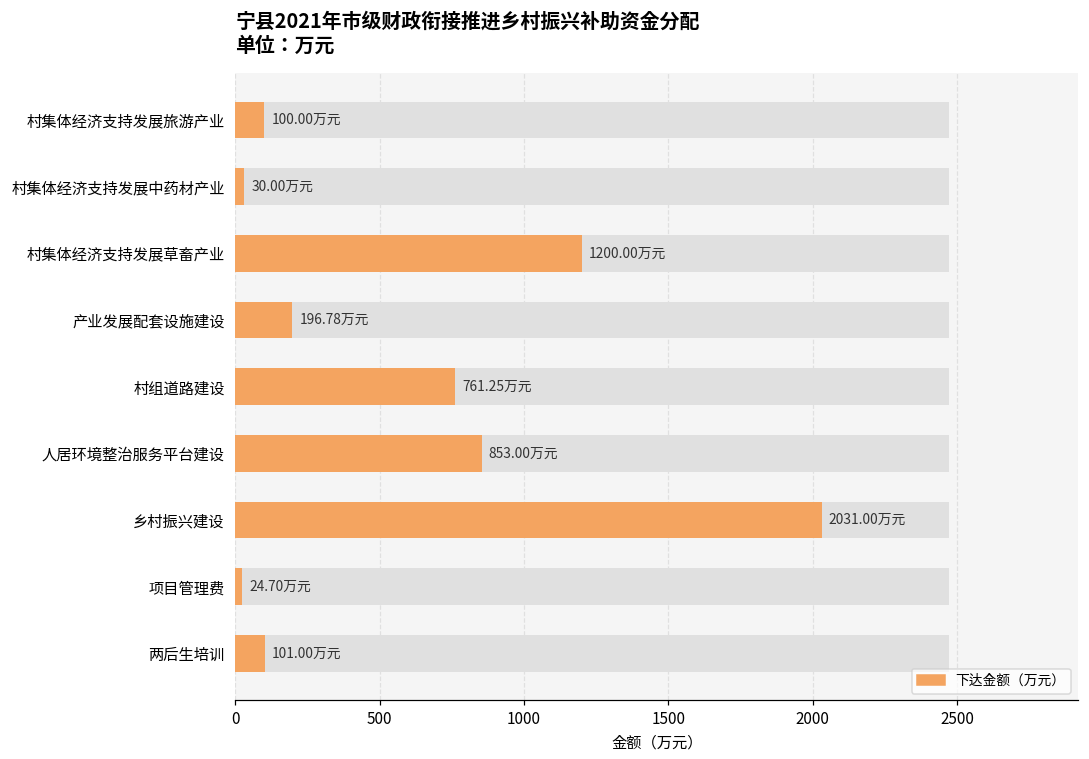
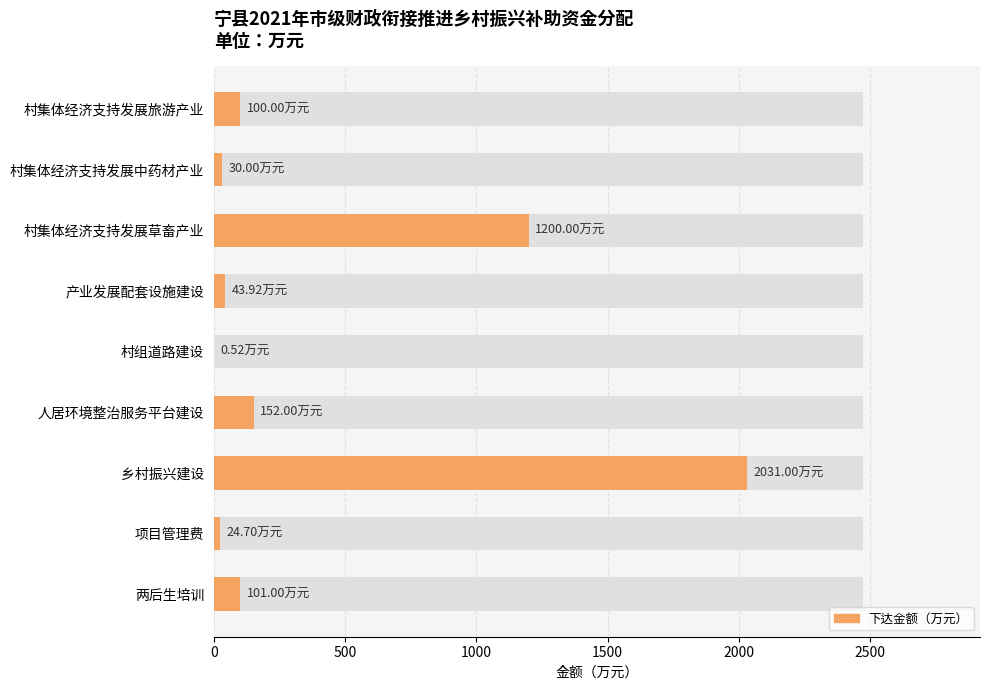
下达金额（万元）, 产业发展配套设施建设: 196.78 -> 43.92
下达金额（万元）, 村组道路建设: 761.25 -> 0.52
下达金额（万元）, 人居环境整治服务平台建设: 853.00 -> 152.00
